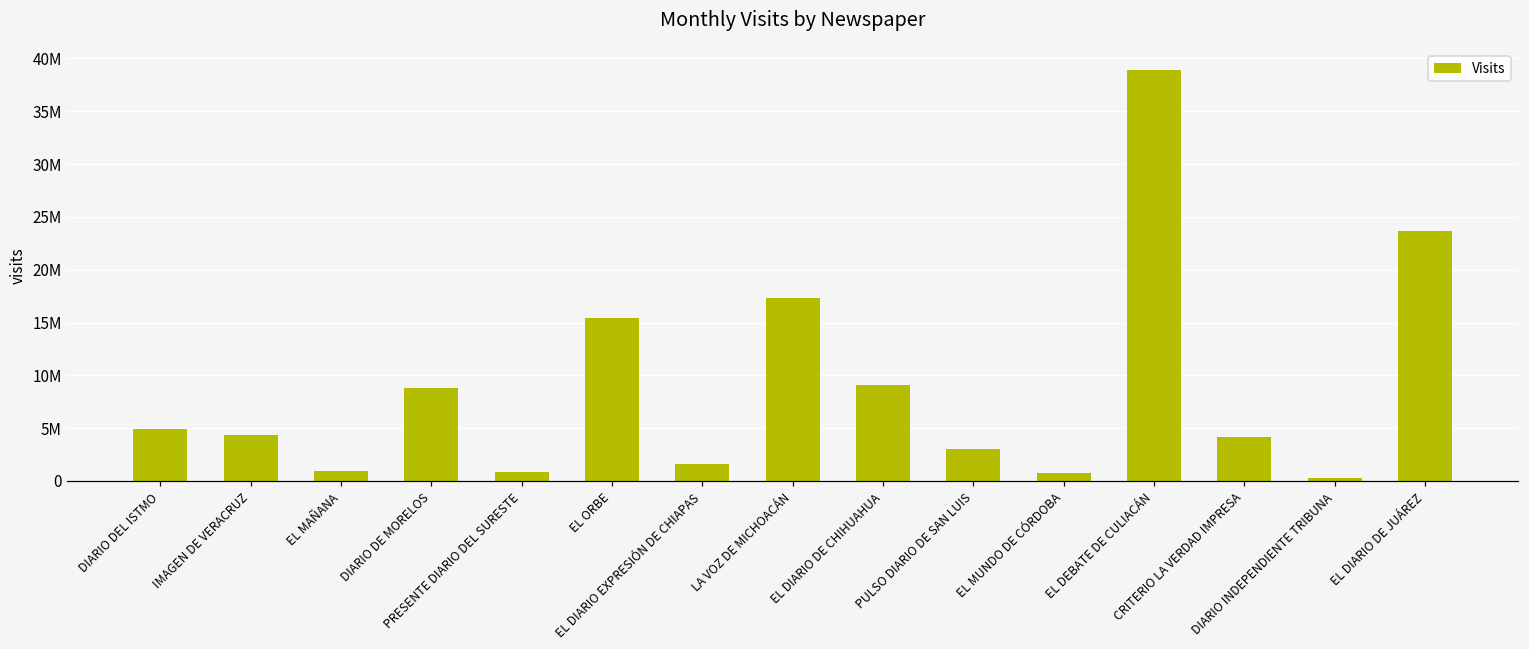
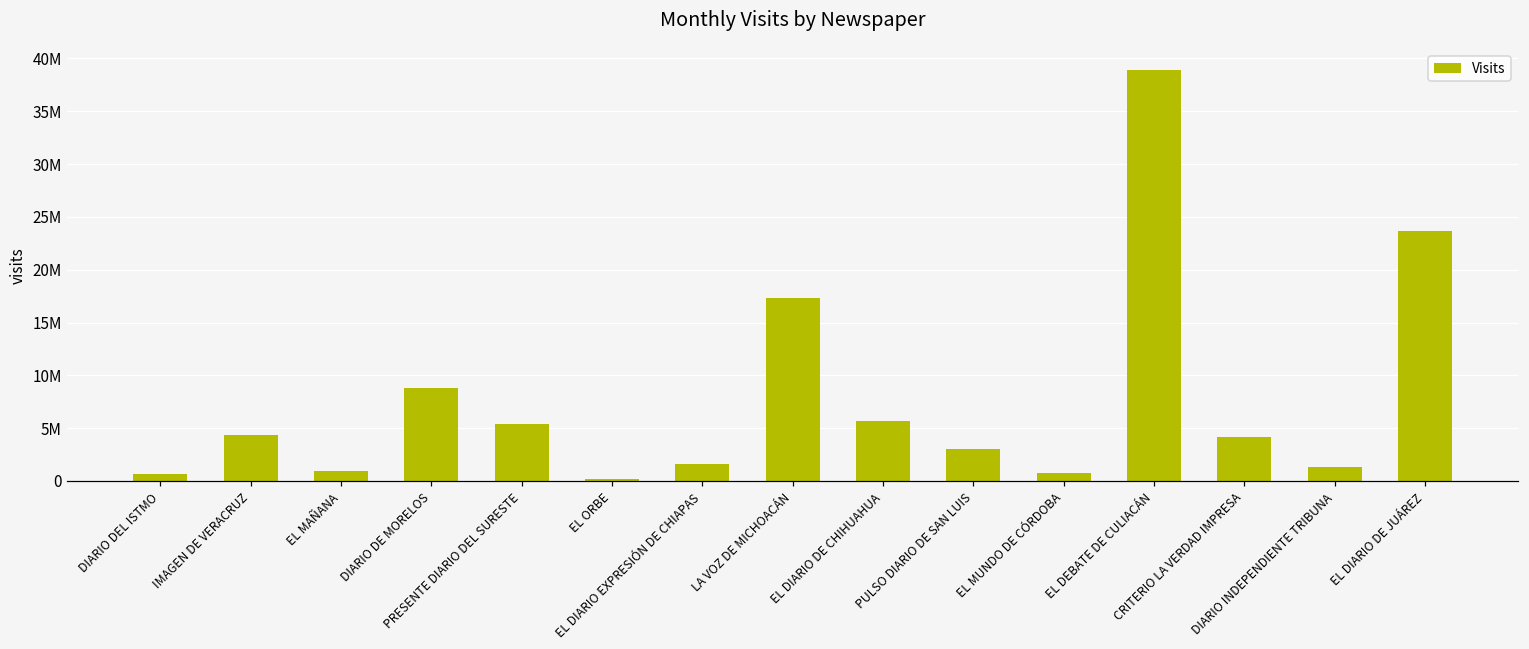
DIARIO DEL ISTMO: 5000000 -> 1000000
PRESENTE DIARIO DEL SURESTE: 1000000 -> 5000000
EL ORBE: 15000000 -> 0
EL DIARIO DE CHIHUAHUA: 9000000 -> 6000000
DIARIO INDEPENDIENTE TRIBUNA: 0 -> 1000000
